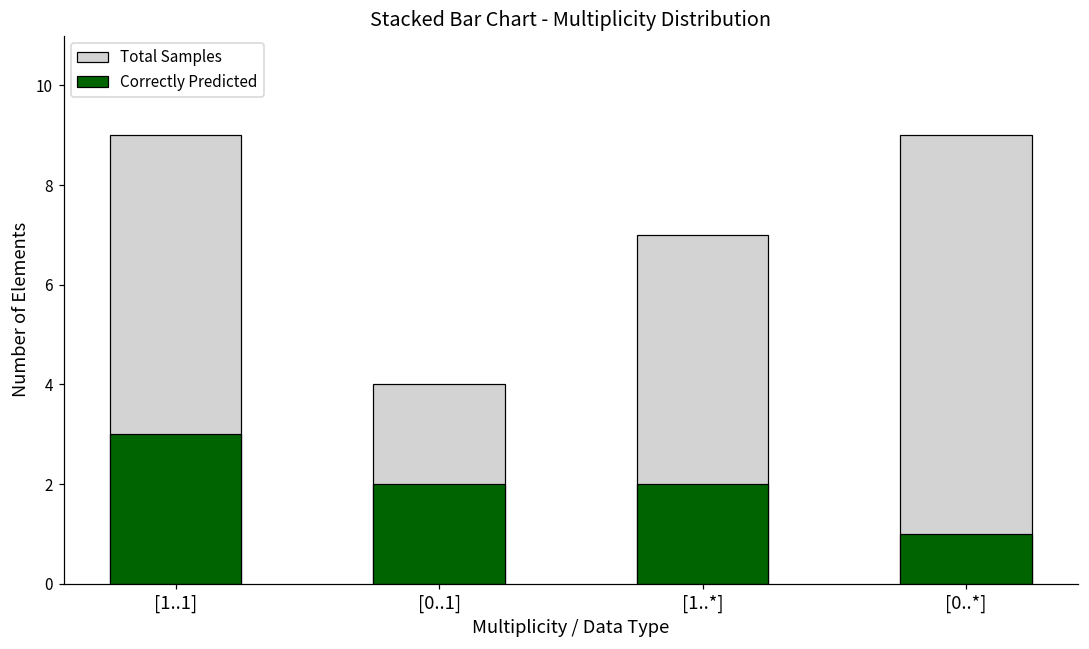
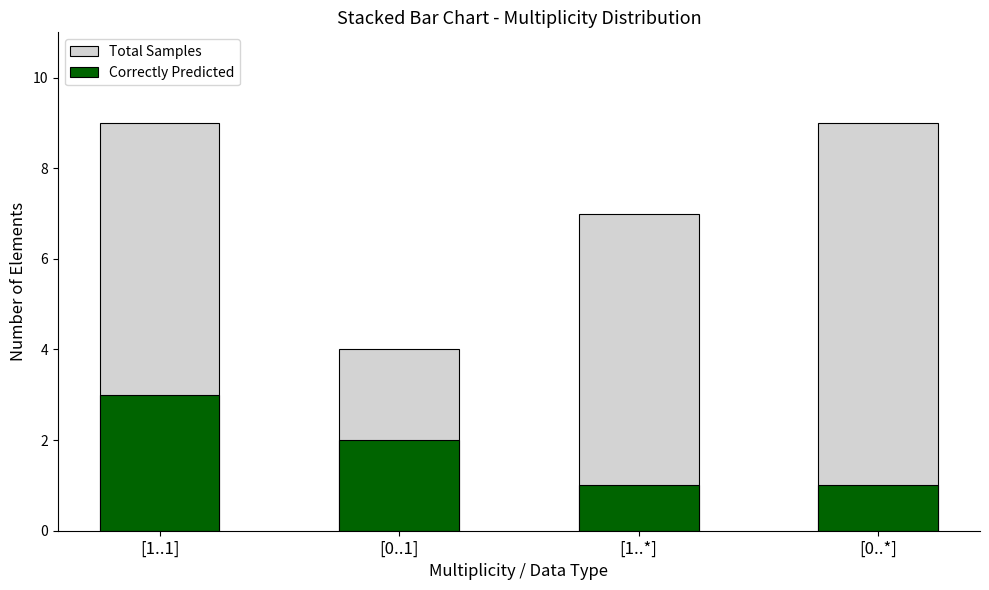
Correctly Predicted, [1..*]: 2 -> 1
